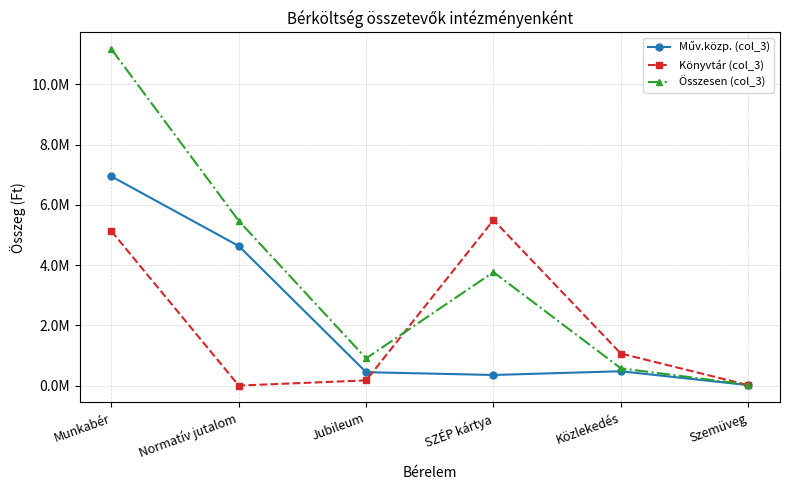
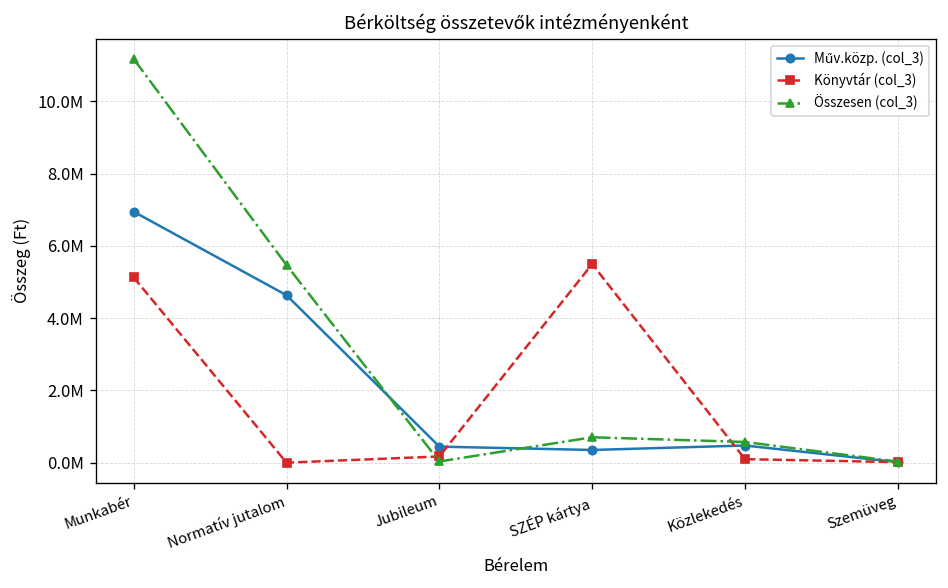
Összesen (col_3), Jubileum: 900000 -> 0
Összesen (col_3), SZÉP kártya: 3800000 -> 700000
Könyvtár (col_3), Közlekedés: 1100000 -> 100000
